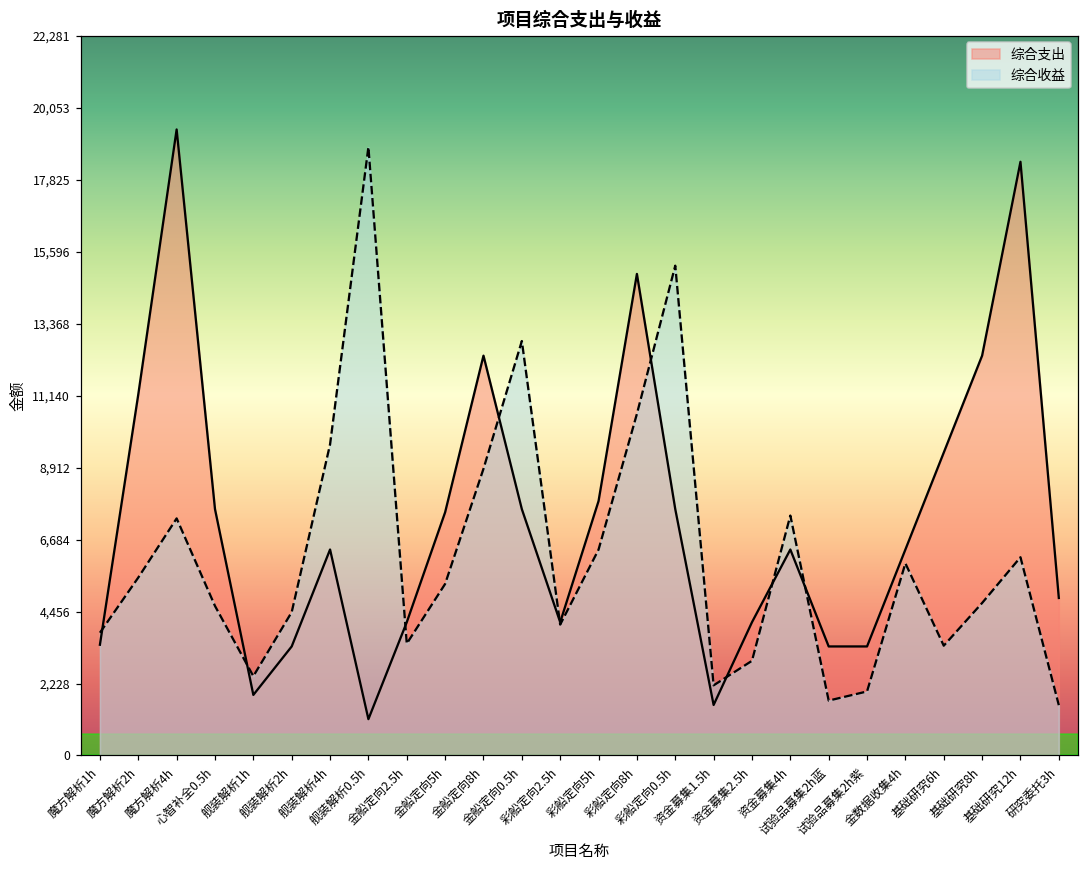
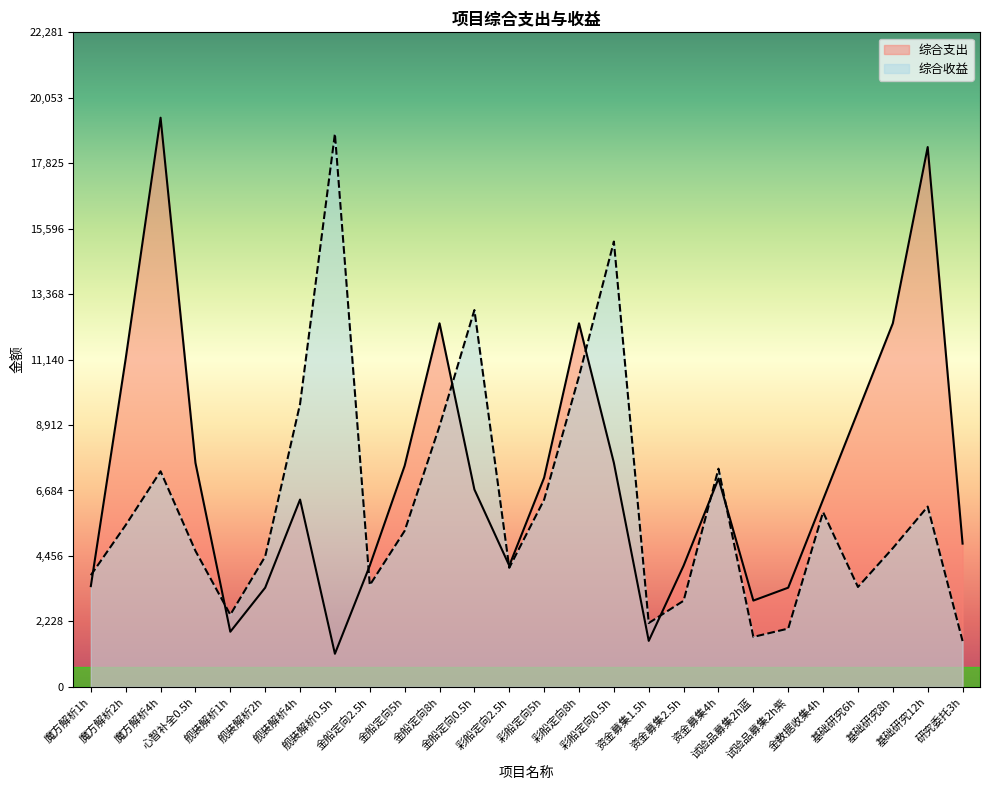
综合支出, 金船定向0.5h: 7,600 -> 6,700
综合支出, 彩船定向5h: 7,900 -> 7,100
综合支出, 彩船定向8h: 14,900 -> 12,400
综合支出, 资金募集4h: 6,400 -> 7,100
综合支出, 试验品募集2h蓝: 3,400 -> 2,900
